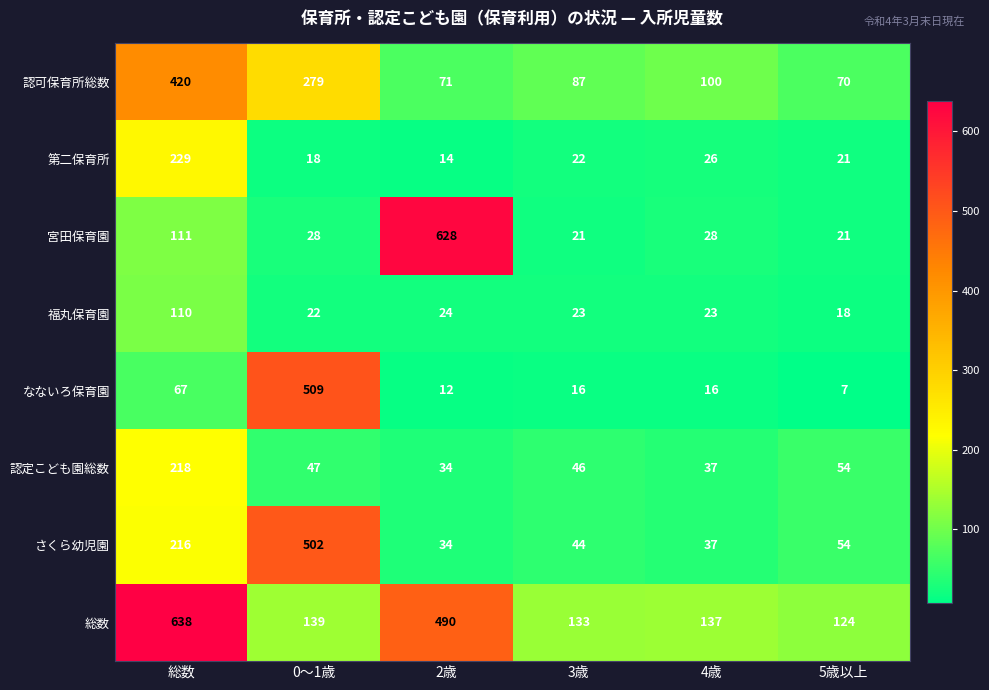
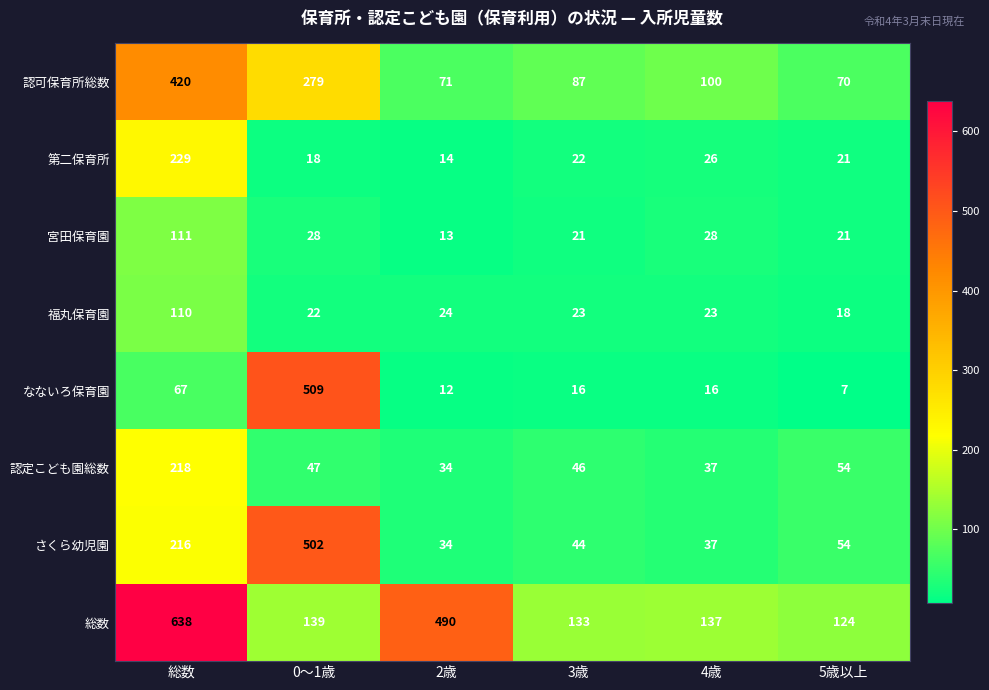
宮田保育園, 2歳: 628 -> 13
